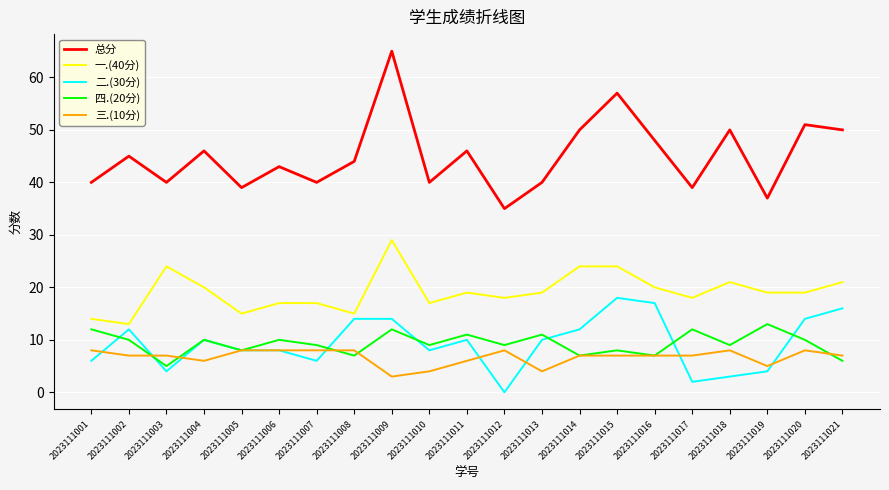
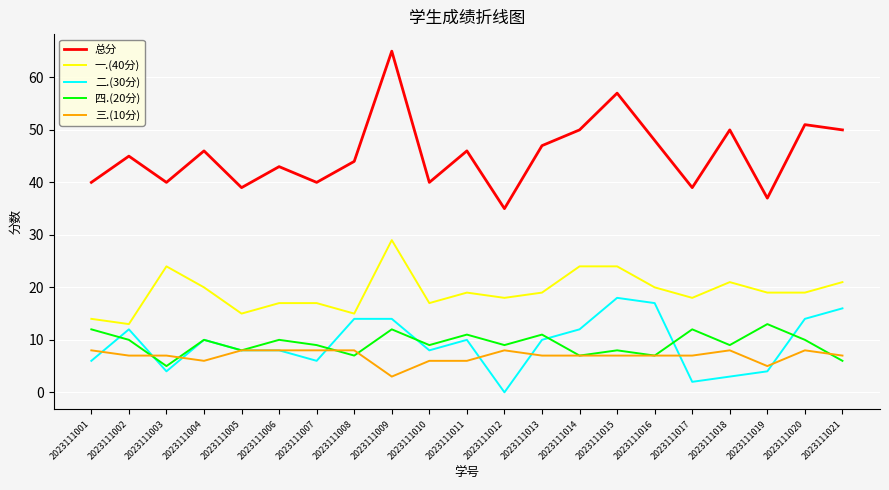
三.(10分), 2023111010: 4 -> 6
总分, 2023111013: 40 -> 47
三.(10分), 2023111013: 4 -> 7
